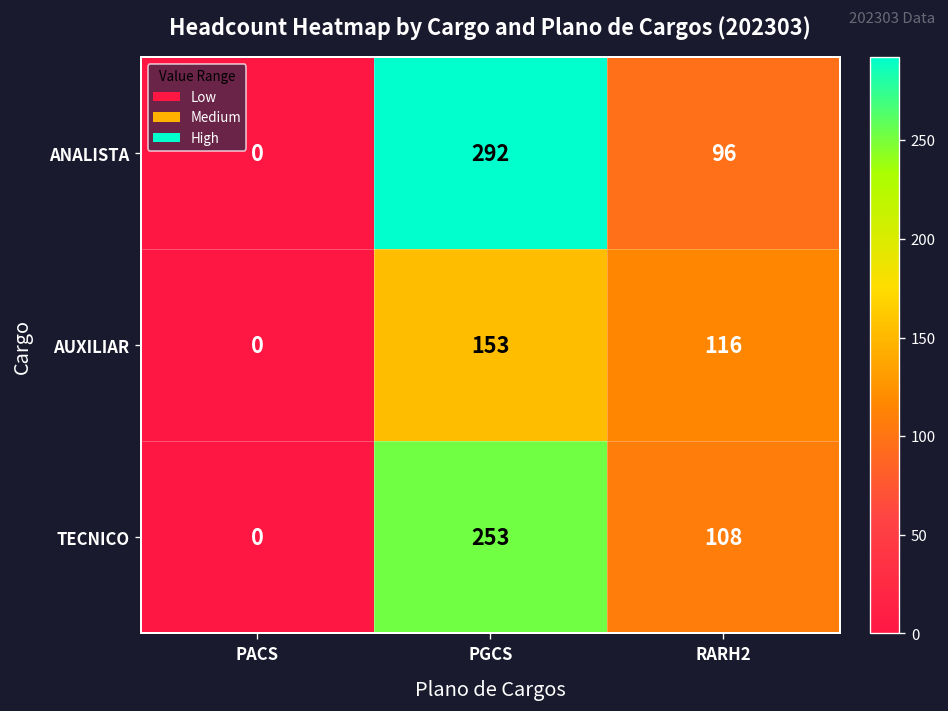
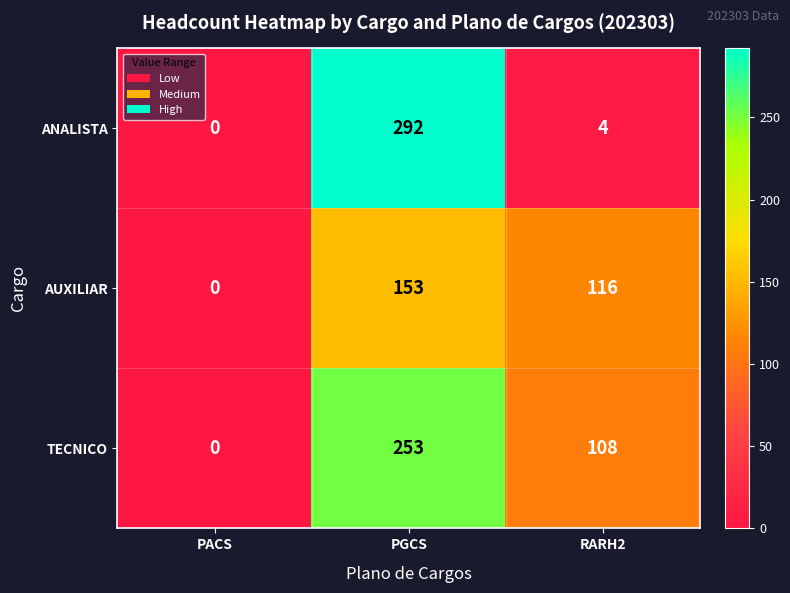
ANALISTA, RARH2: 96 -> 4
